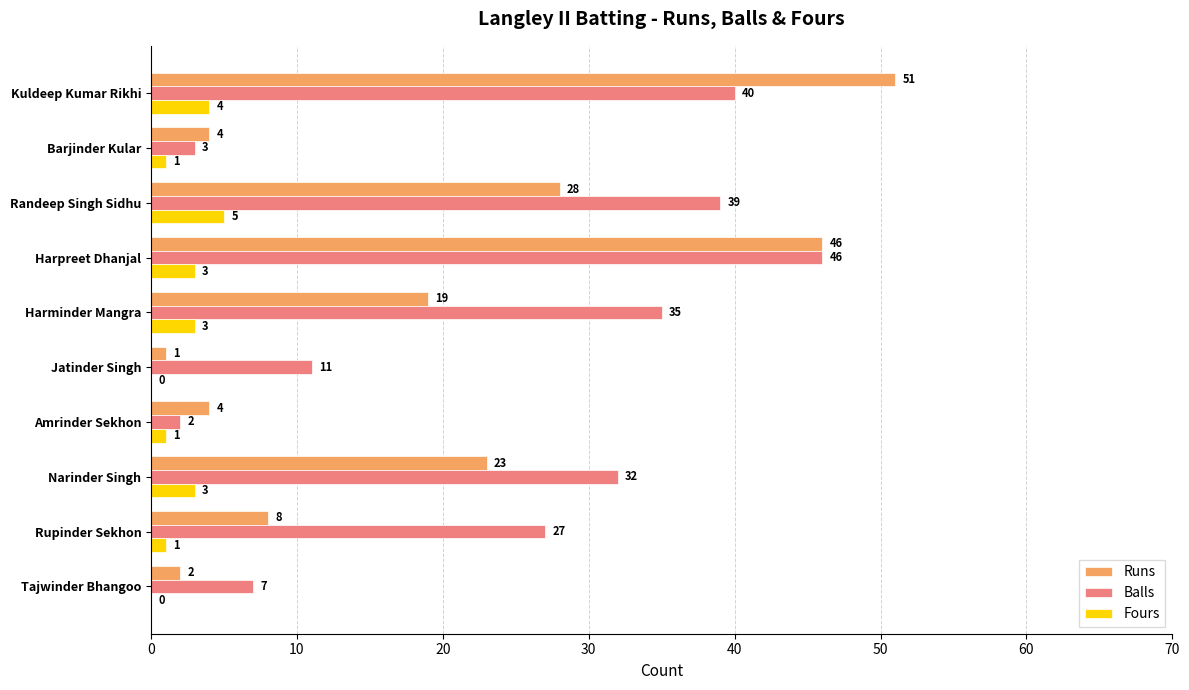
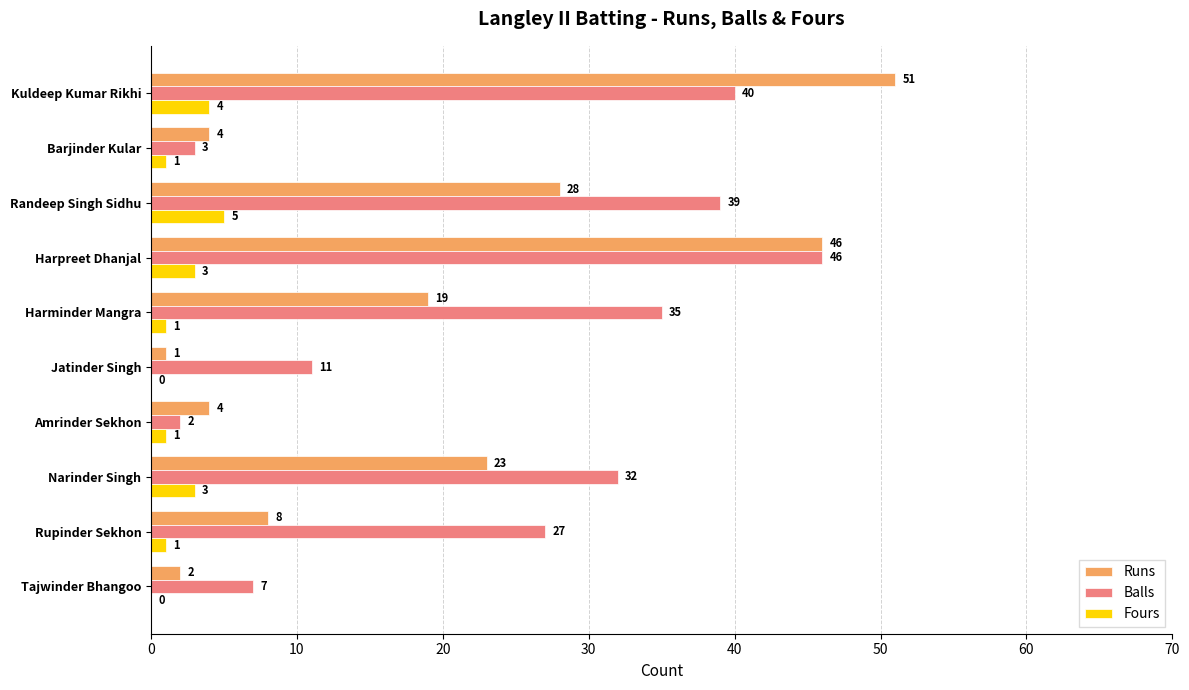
Fours, Harminder Mangra: 3 -> 1
